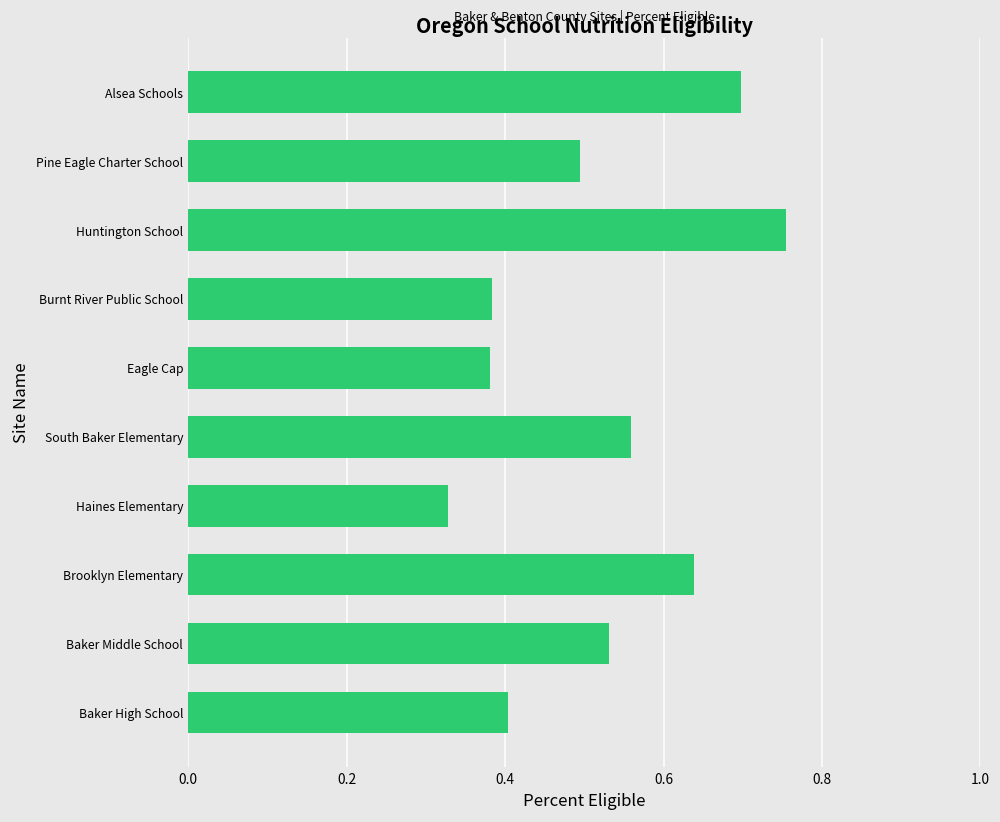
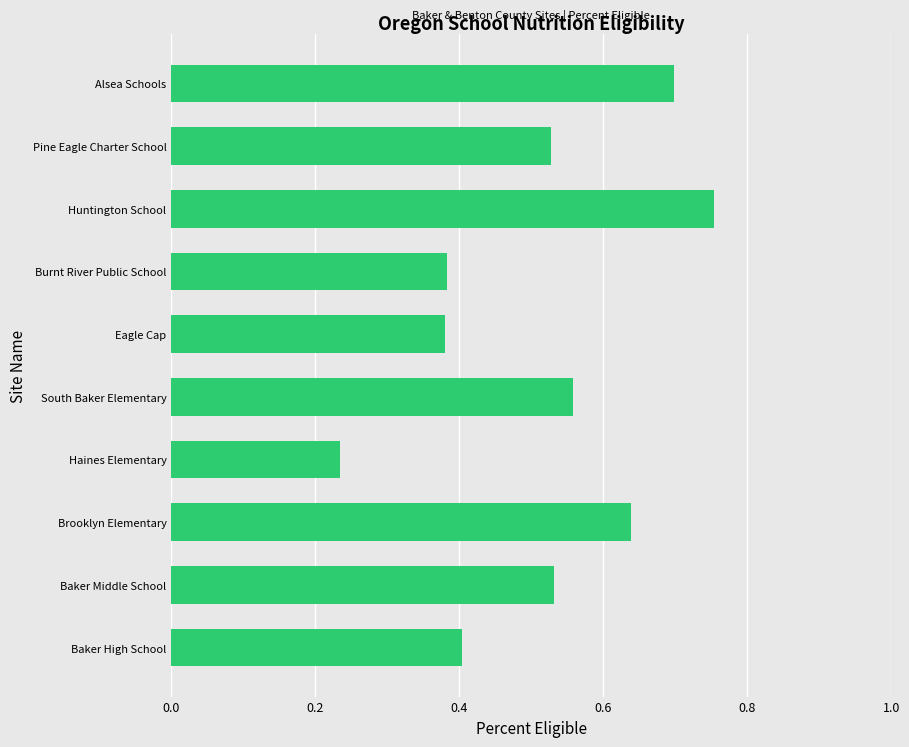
Pine Eagle Charter School: 0.49 -> 0.53
Haines Elementary: 0.33 -> 0.23
